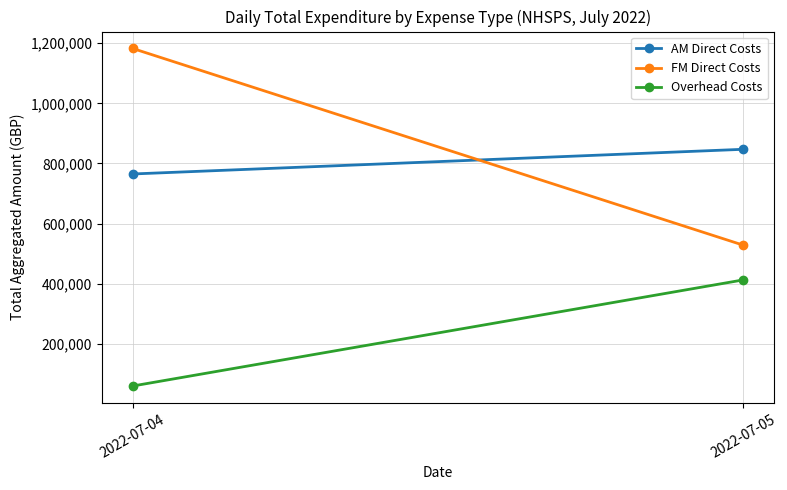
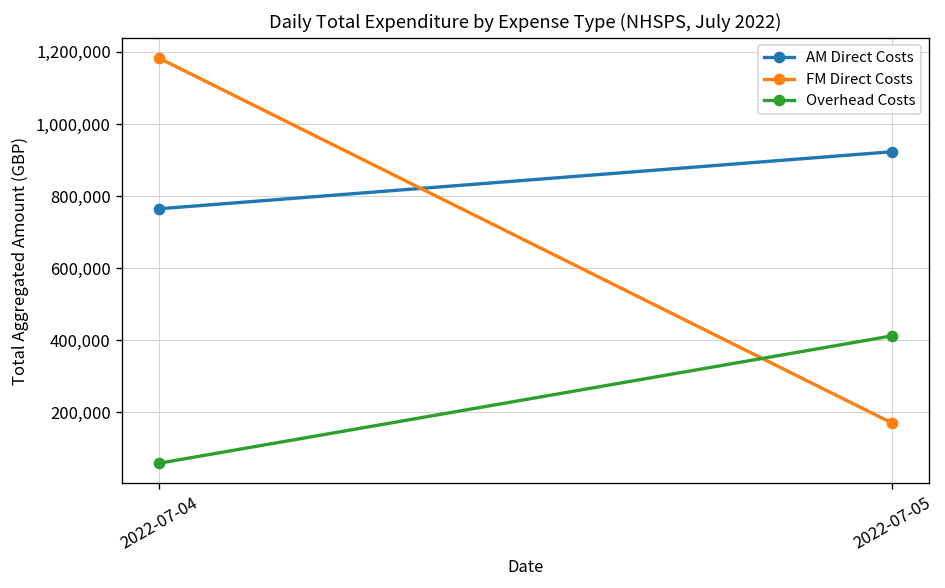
AM Direct Costs, 2022-07-05: 850,000 -> 920,000
FM Direct Costs, 2022-07-05: 530,000 -> 170,000
